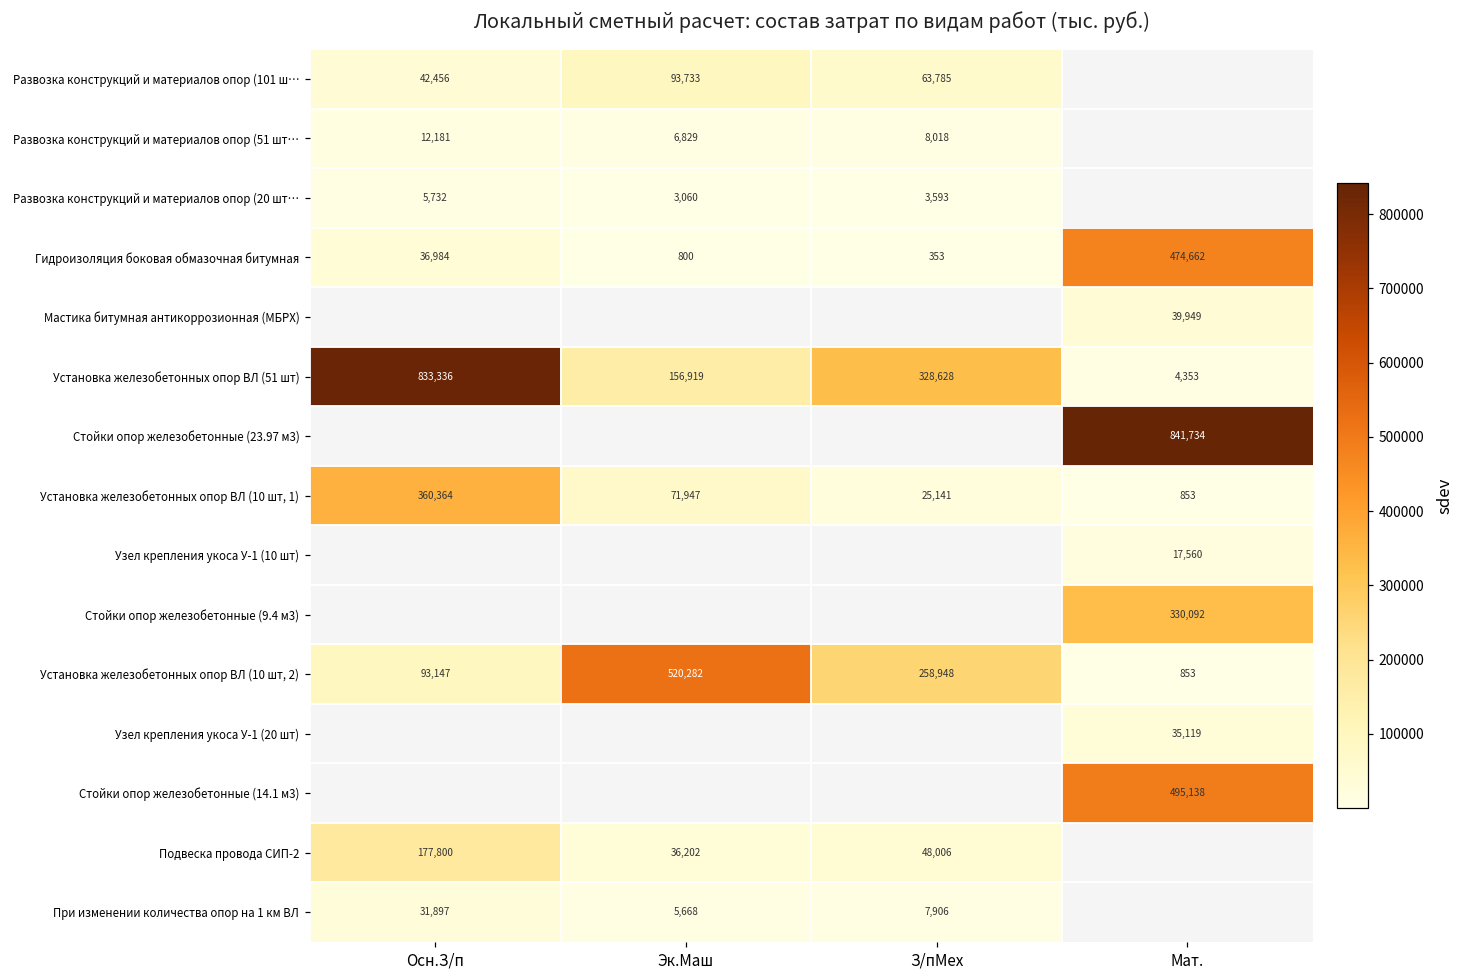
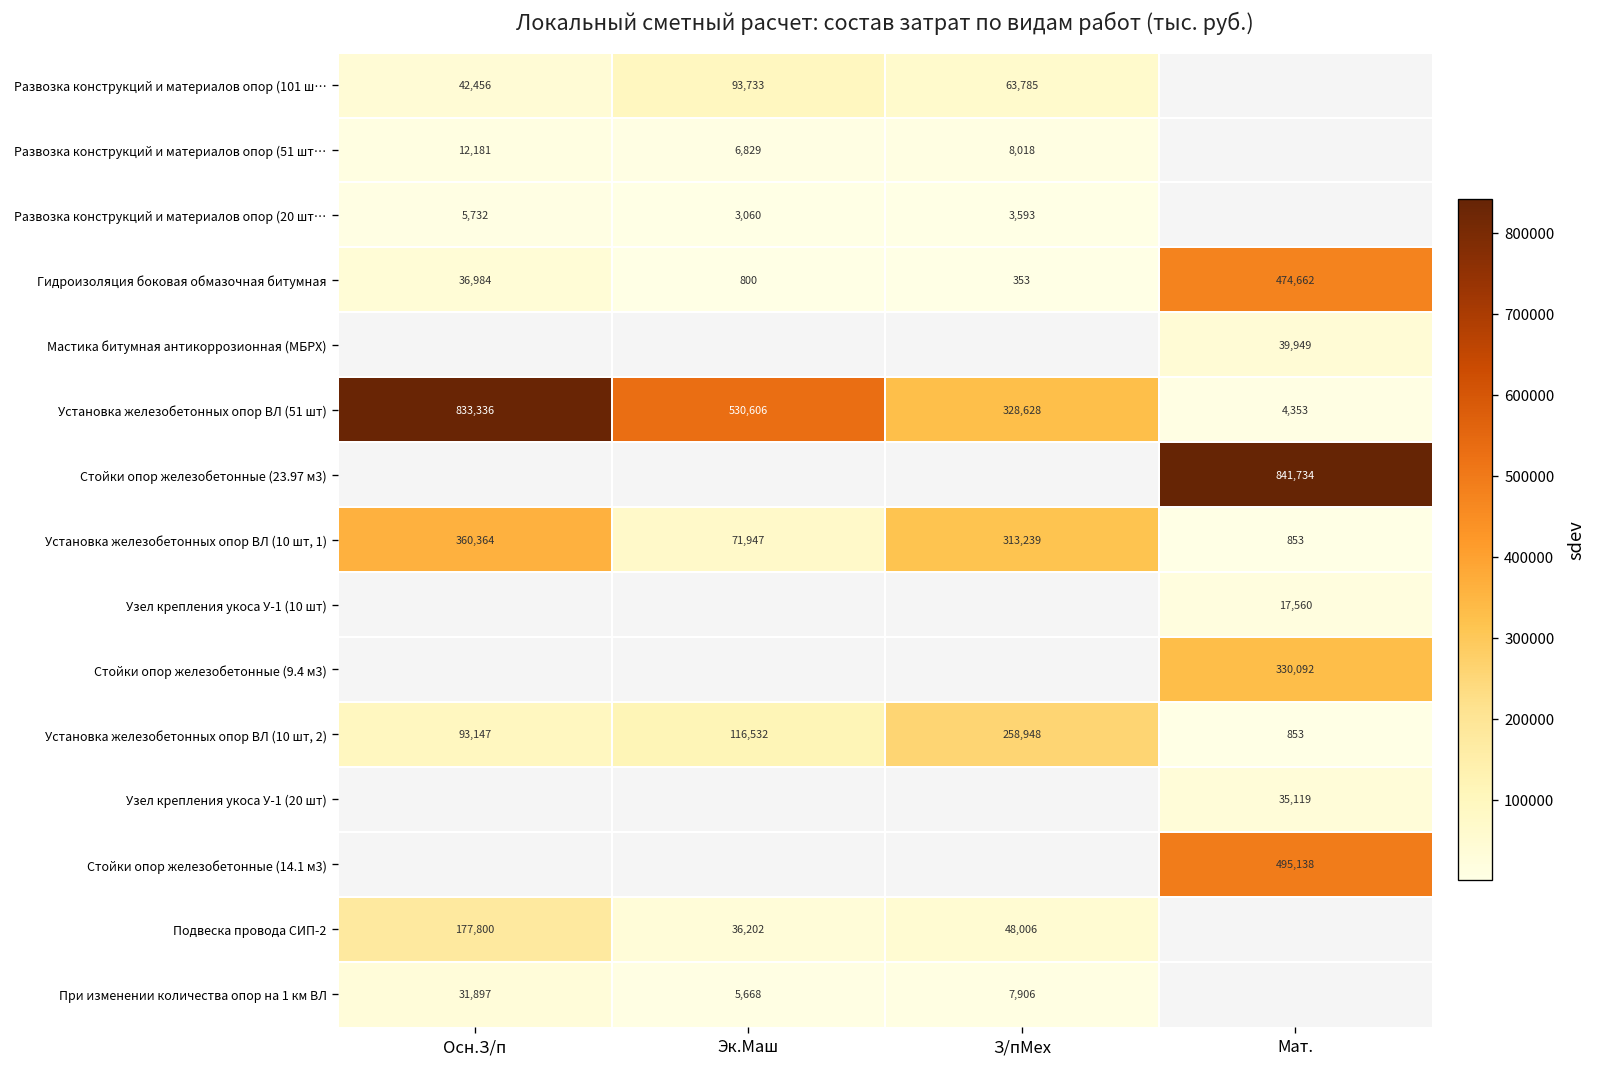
Установка железобетонных опор ВЛ (51 шт), Эк.Маш: 156,919 -> 530,606
Установка железобетонных опор ВЛ (10 шт, 1), З/пМех: 25,141 -> 313,239
Установка железобетонных опор ВЛ (10 шт, 2), Эк.Маш: 520,282 -> 116,532
